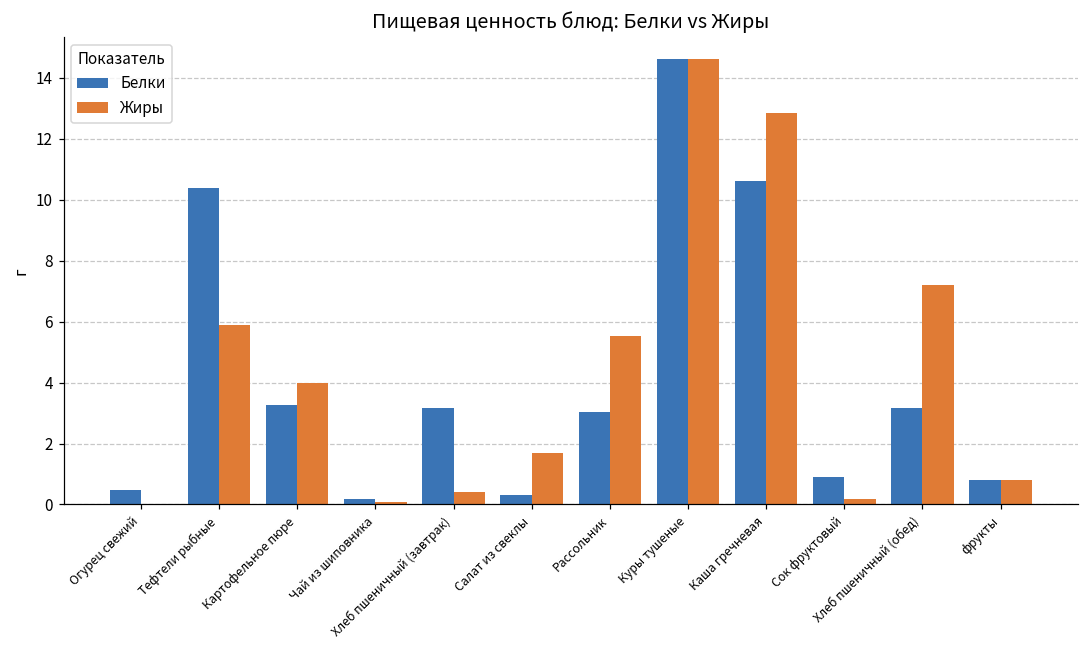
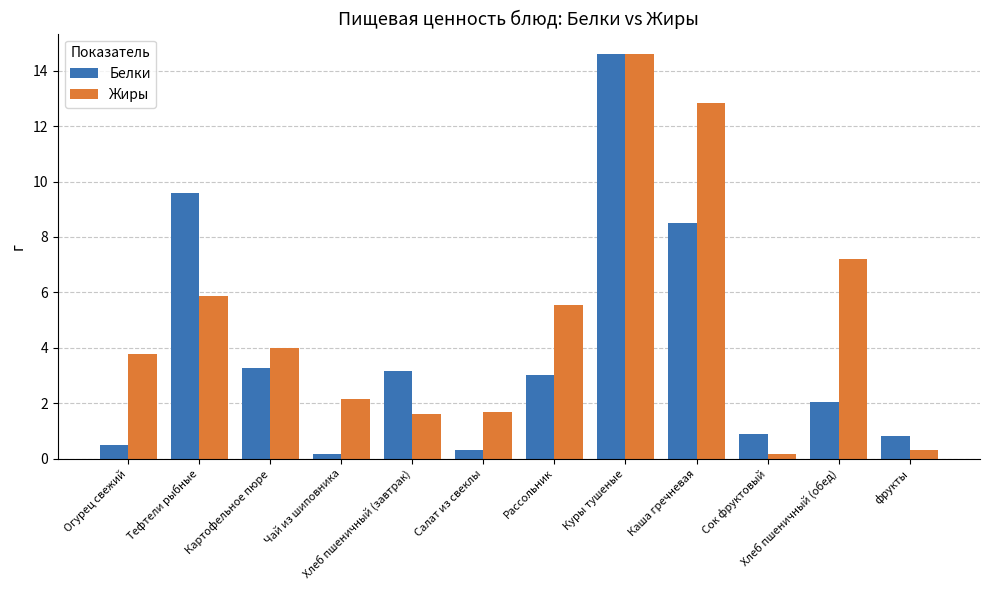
Жиры, Огурец свежий: 0.0 -> 3.8
Белки, Тефтели рыбные: 10.4 -> 9.6
Жиры, Чай из шиповника: 0.1 -> 2.2
Жиры, Хлеб пшеничный (завтрак): 0.4 -> 1.6
Белки, Каша гречневая: 10.6 -> 8.5
Белки, Хлеб пшеничный (обед): 3.2 -> 2.0
Жиры, фрукты: 0.8 -> 0.3
